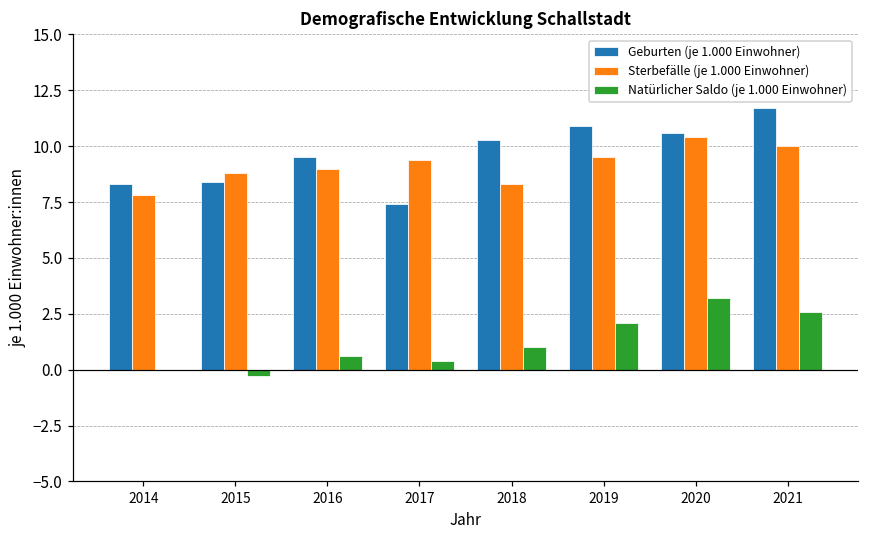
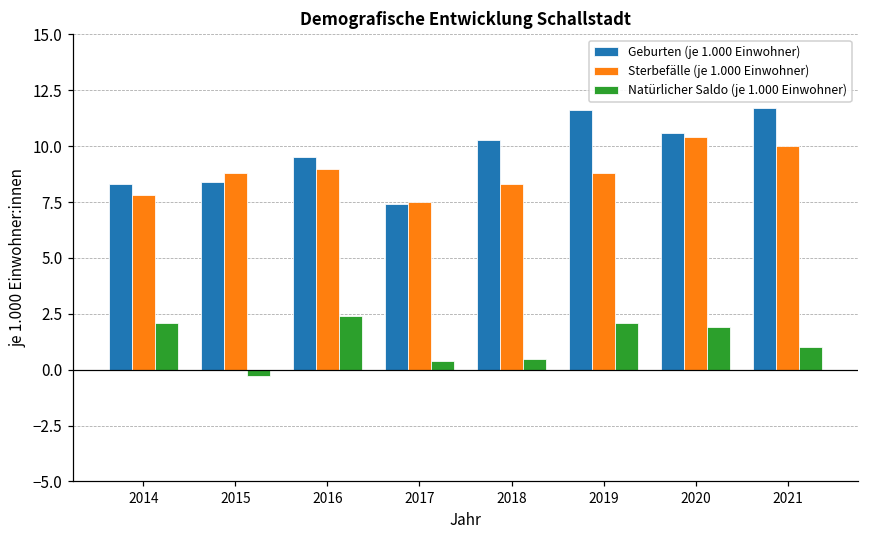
Natürlicher Saldo (je 1.000 Einwohner), 2014: 0.0 -> 2.1
Natürlicher Saldo (je 1.000 Einwohner), 2016: 0.6 -> 2.4
Sterbefälle (je 1.000 Einwohner), 2017: 9.4 -> 7.5
Natürlicher Saldo (je 1.000 Einwohner), 2018: 1.0 -> 0.5
Geburten (je 1.000 Einwohner), 2019: 10.9 -> 11.6
Sterbefälle (je 1.000 Einwohner), 2019: 9.5 -> 8.8
Natürlicher Saldo (je 1.000 Einwohner), 2020: 3.2 -> 1.9
Natürlicher Saldo (je 1.000 Einwohner), 2021: 2.6 -> 1.0
